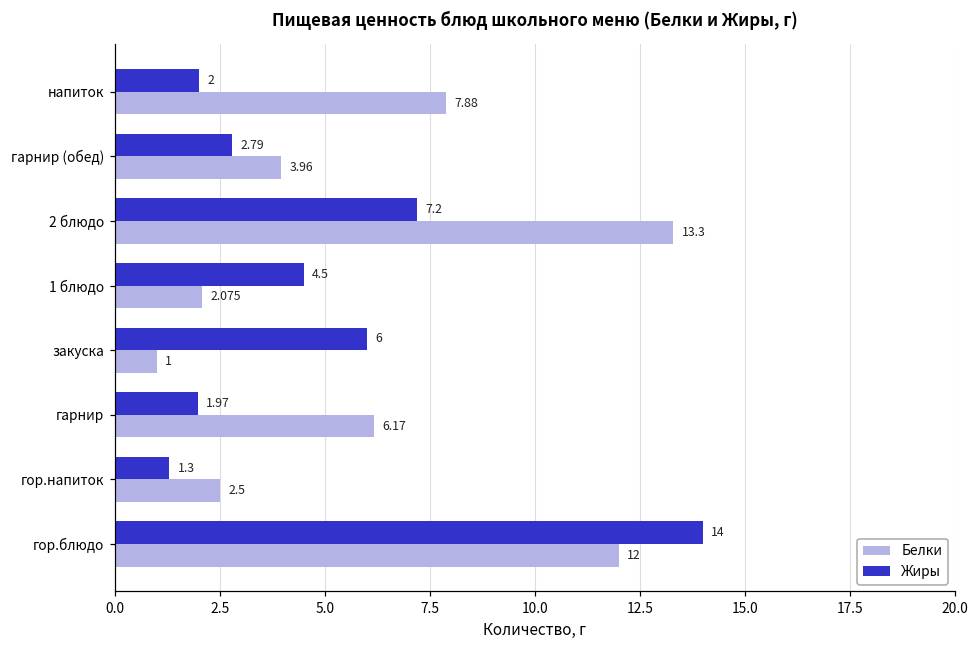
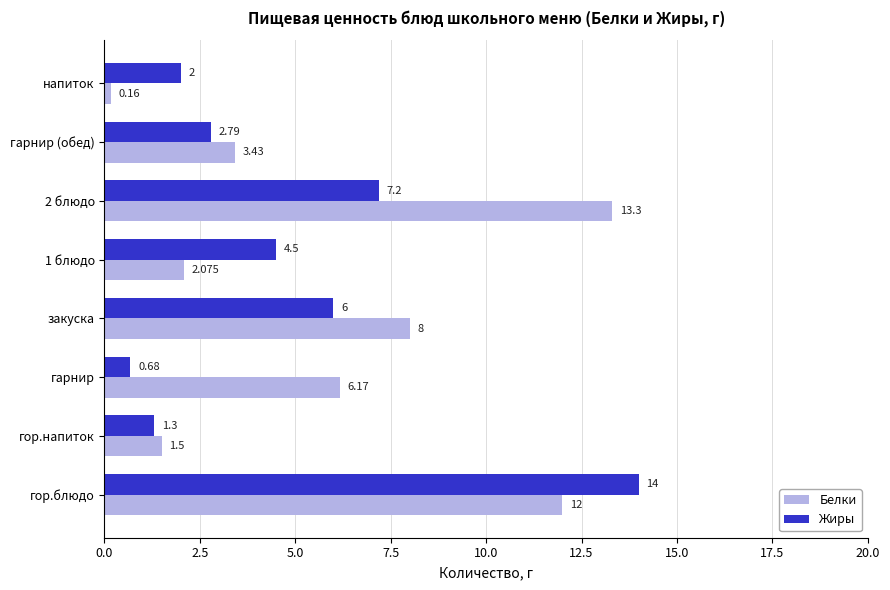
Белки, напиток: 7.88 -> 0.16
Белки, гарнир (обед): 3.96 -> 3.43
Белки, закуска: 1 -> 8
Жиры, гарнир: 1.97 -> 0.68
Белки, гор.напиток: 2.5 -> 1.5
